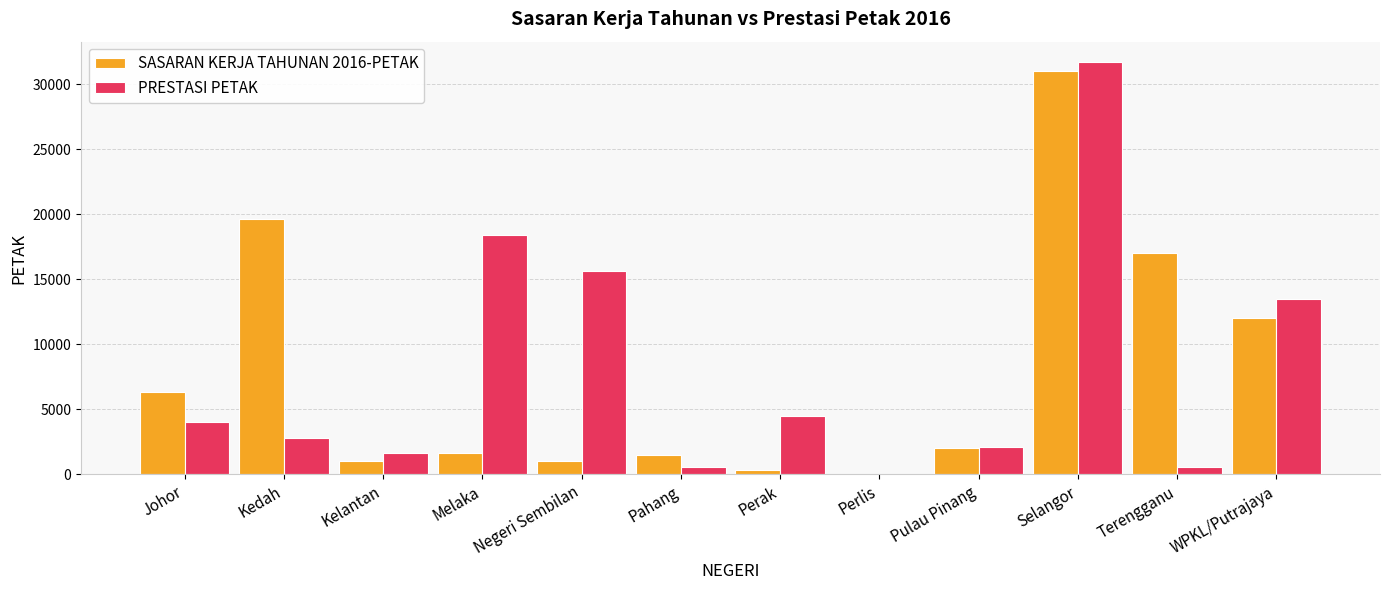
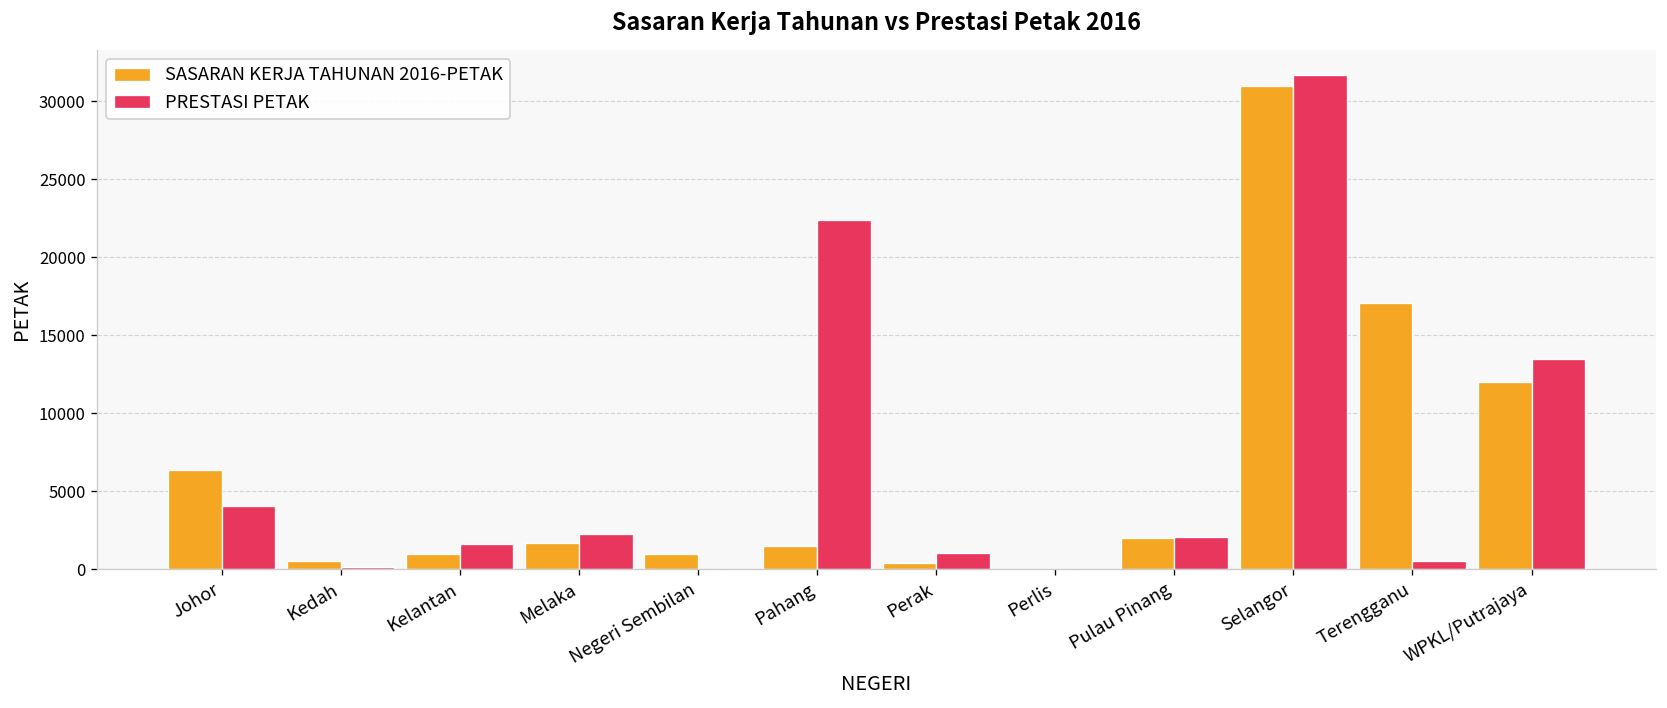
SASARAN KERJA TAHUNAN 2016-PETAK, Kedah: 19600 -> 500
PRESTASI PETAK, Kedah: 2800 -> 100
PRESTASI PETAK, Melaka: 18400 -> 2300
PRESTASI PETAK, Negeri Sembilan: 15600 -> 0
PRESTASI PETAK, Pahang: 500 -> 22400
PRESTASI PETAK, Perak: 4500 -> 1000
